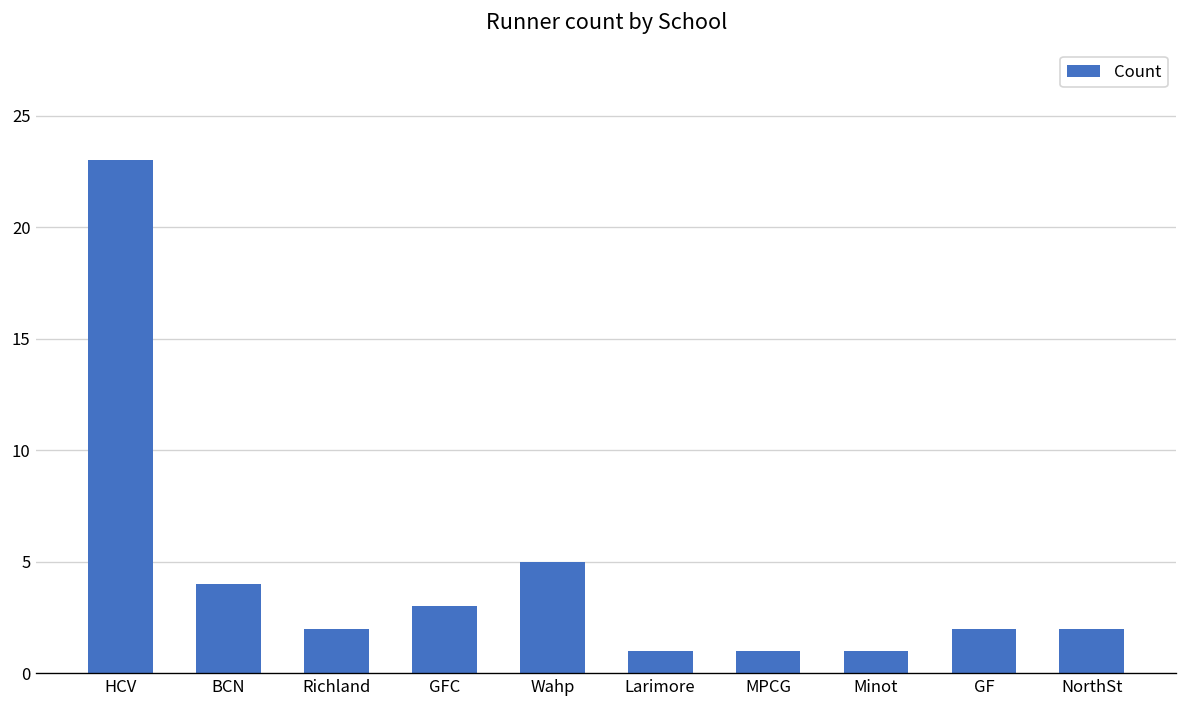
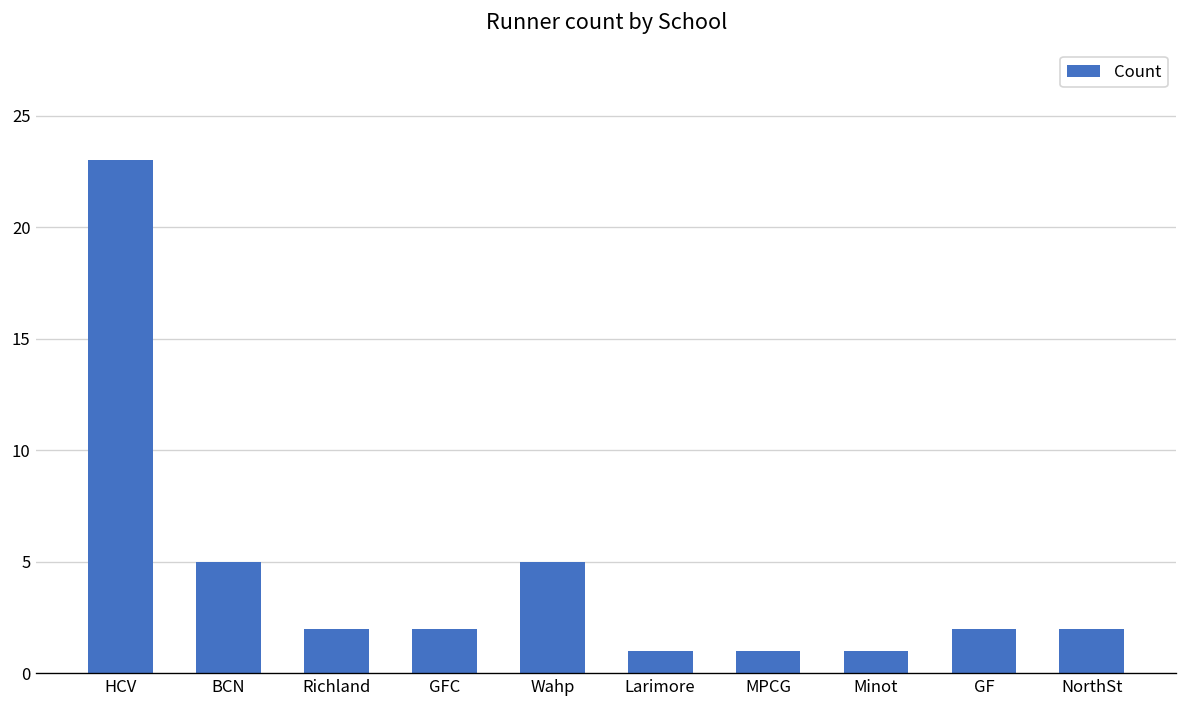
BCN: 4 -> 5
GFC: 3 -> 2
